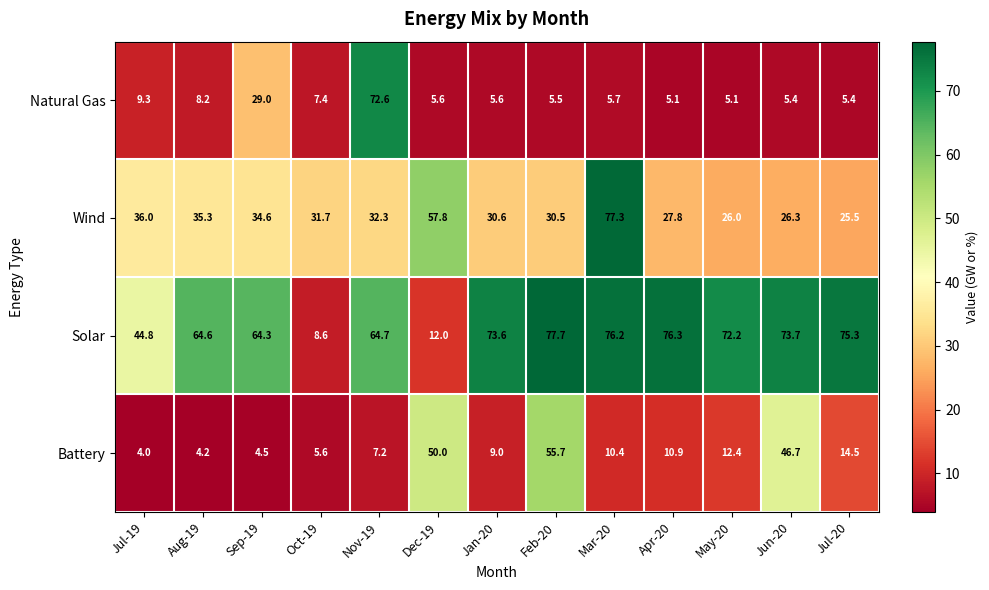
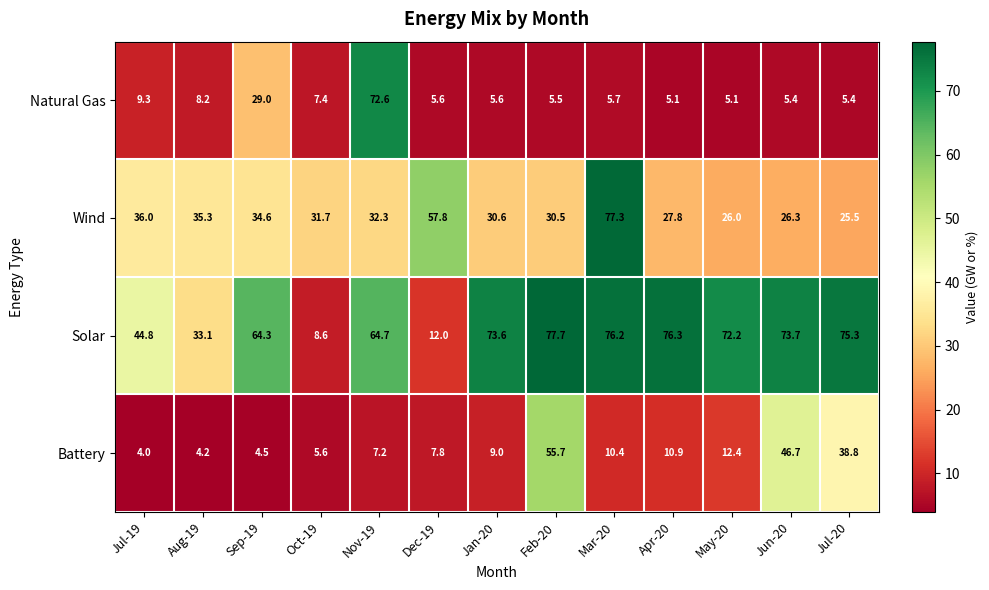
Solar, Aug-19: 64.6 -> 33.1
Battery, Dec-19: 50.0 -> 7.8
Battery, Jul-20: 14.5 -> 38.8
